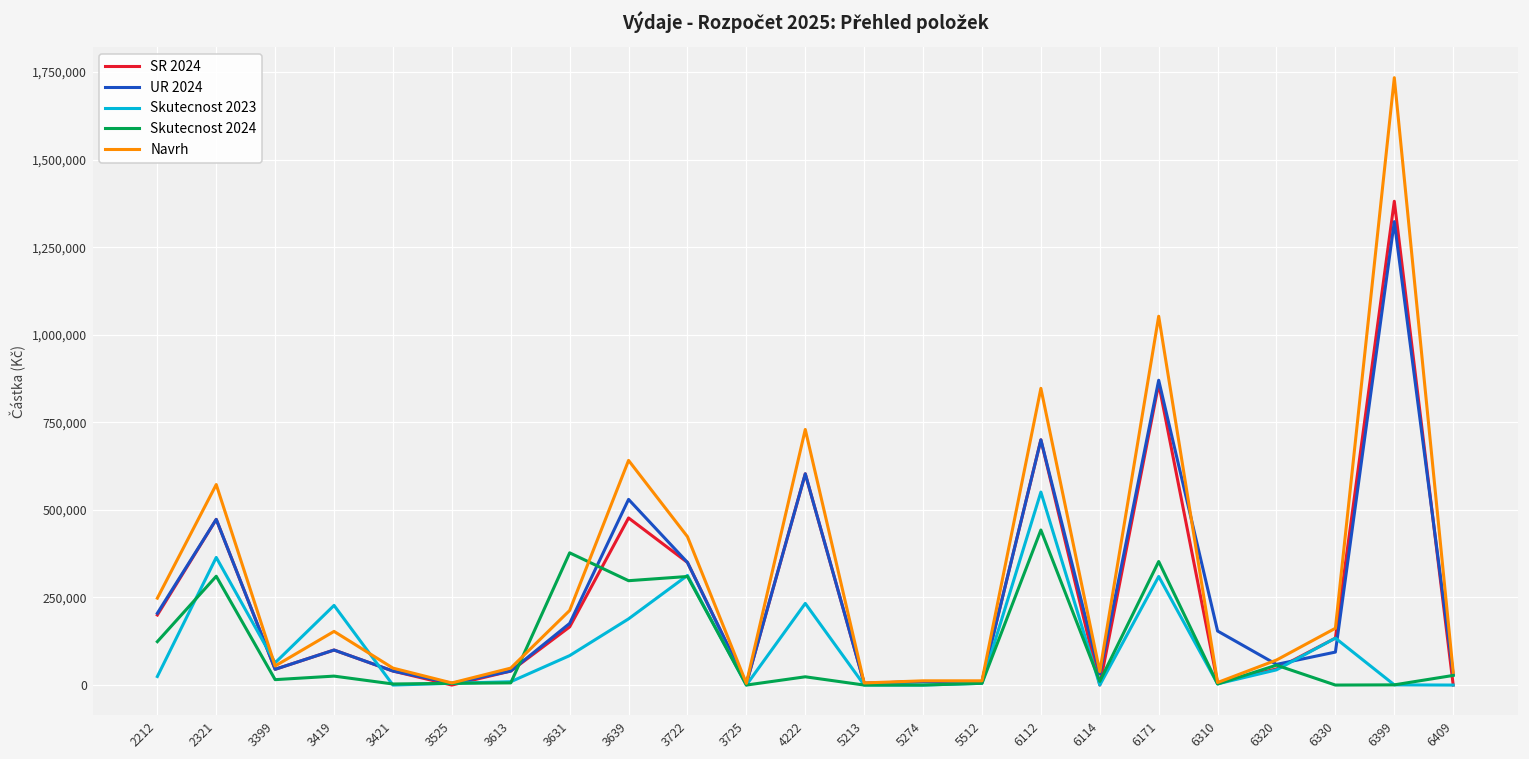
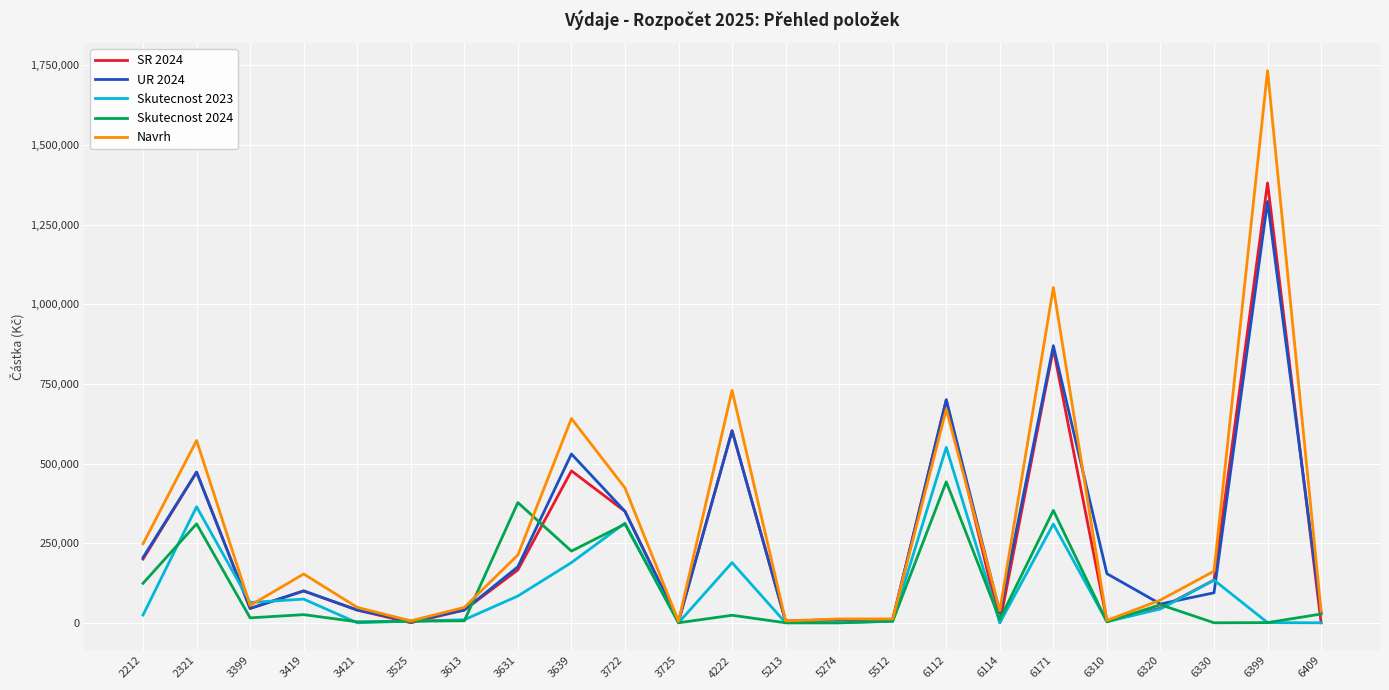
Skutecnost 2023, 3419: 230,000 -> 70,000
Skutecnost 2024, 3639: 300,000 -> 230,000
Skutecnost 2023, 4222: 230,000 -> 190,000
Navrh, 6112: 850,000 -> 670,000
